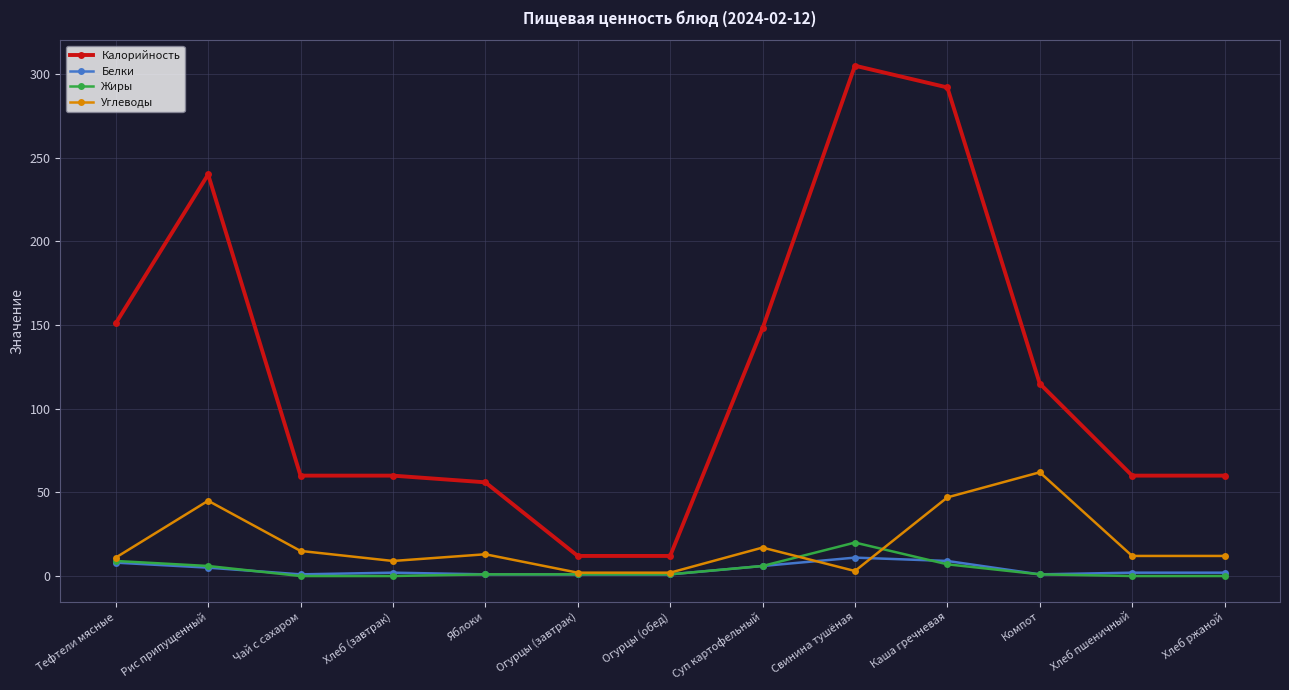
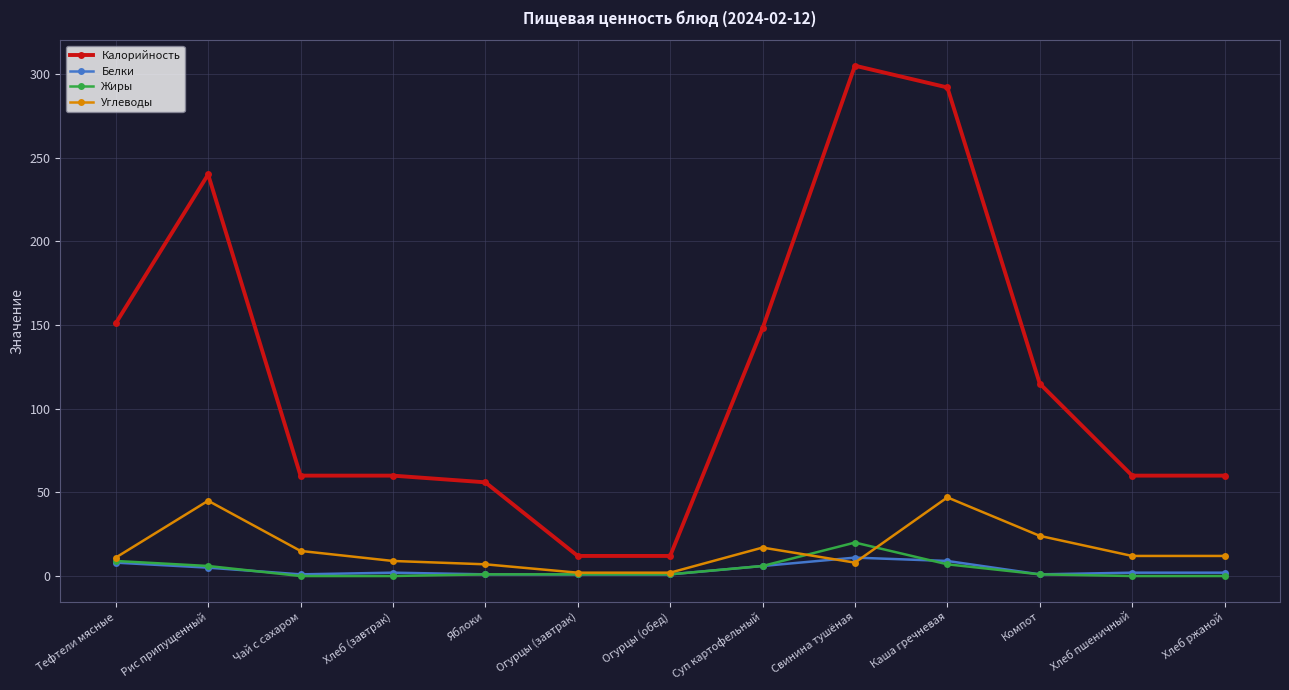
Углеводы, Яблоки: 13 -> 7
Углеводы, Свинина тушёная: 3 -> 8
Углеводы, Компот: 62 -> 24
